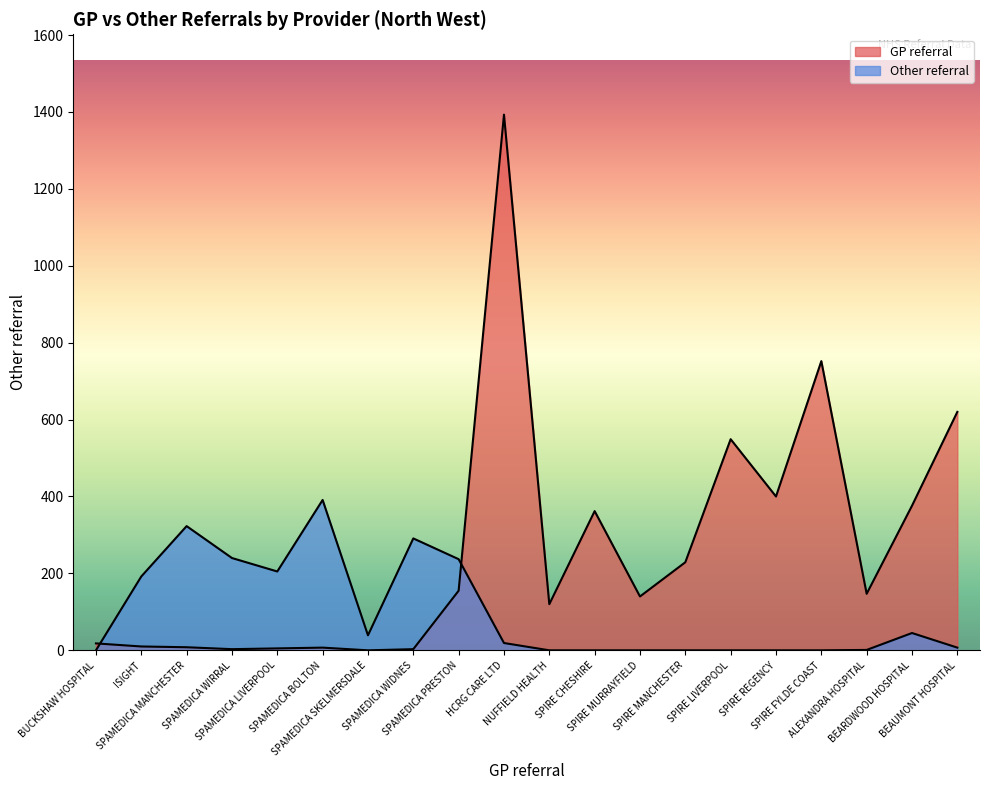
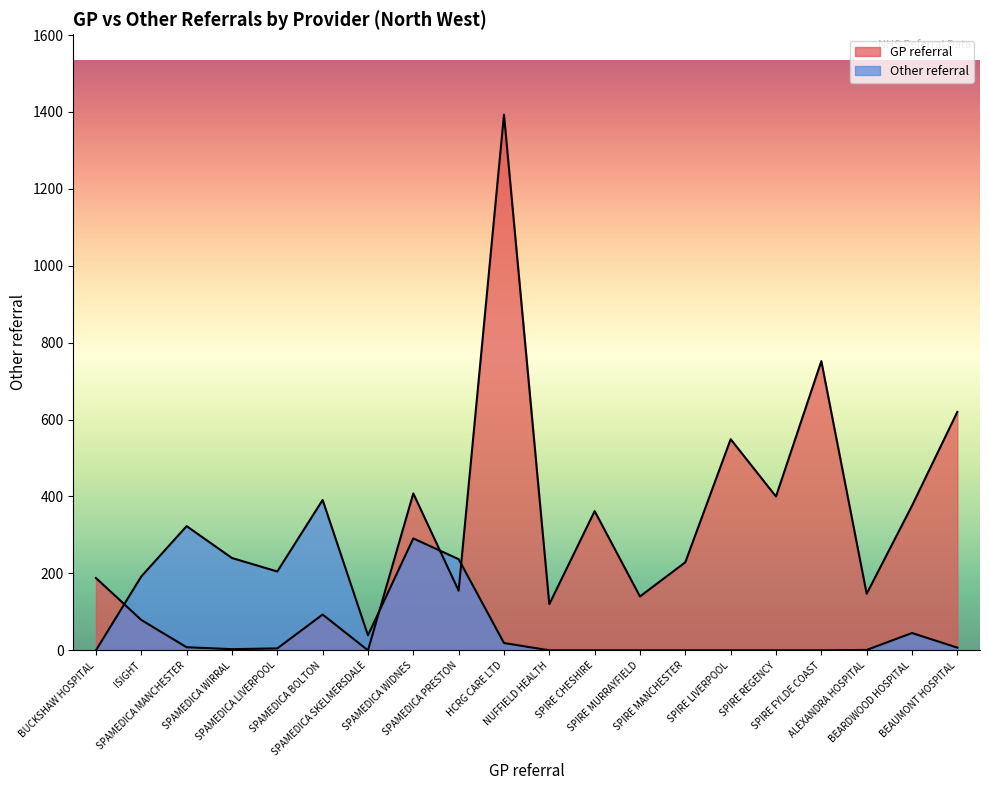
GP referral, BUCKSHAW HOSPITAL: 20 -> 190
GP referral, ISIGHT: 10 -> 80
GP referral, SPAMEDICA BOLTON: 10 -> 90
GP referral, SPAMEDICA WIDNES: 0 -> 410
